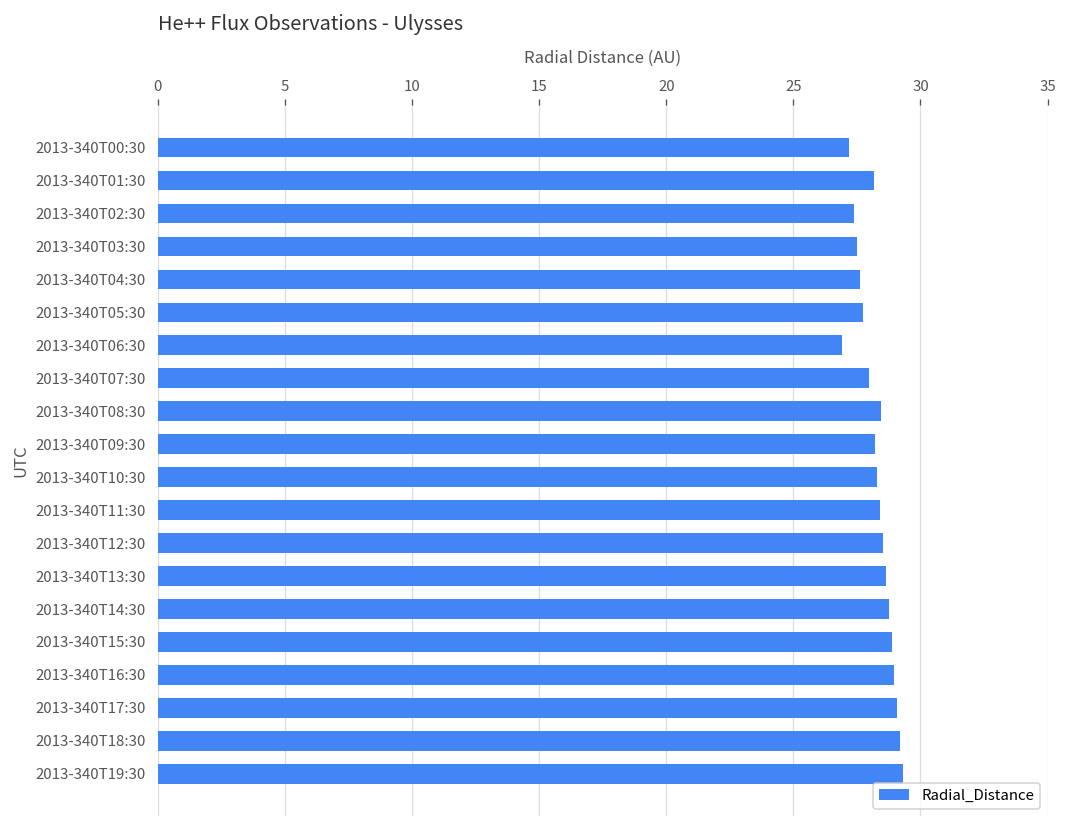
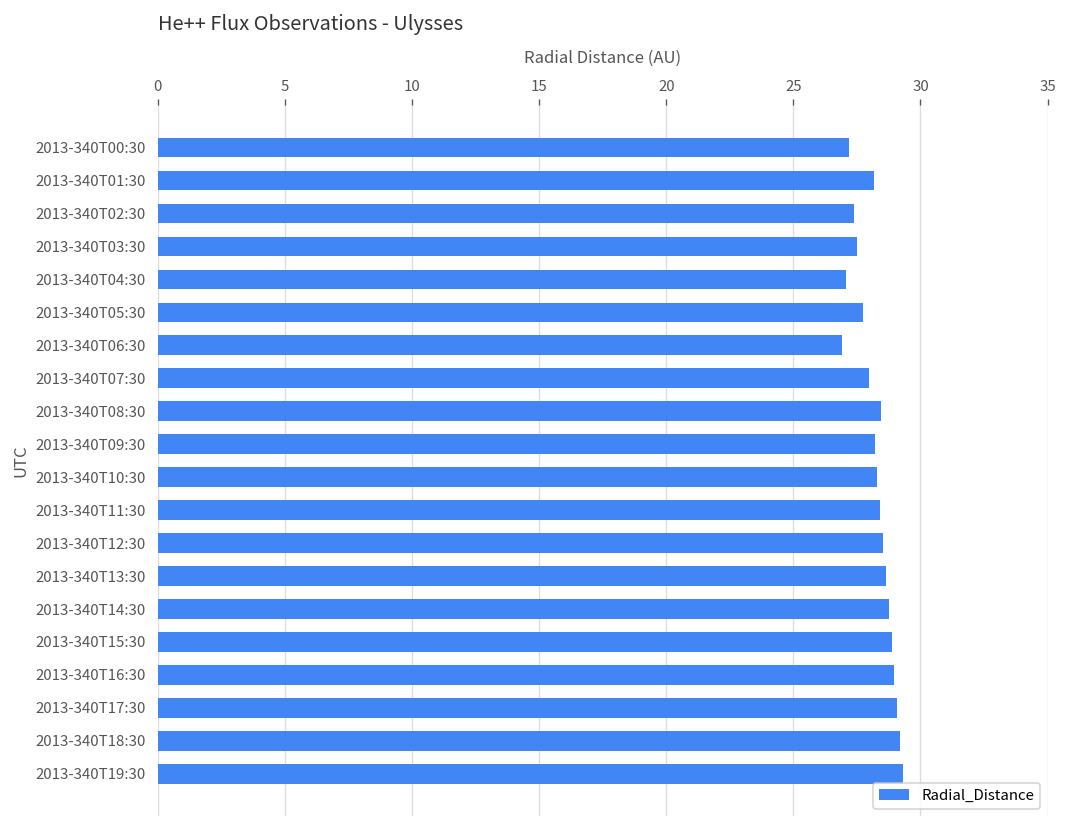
2013-340T04:30: 27.6 -> 27.1
